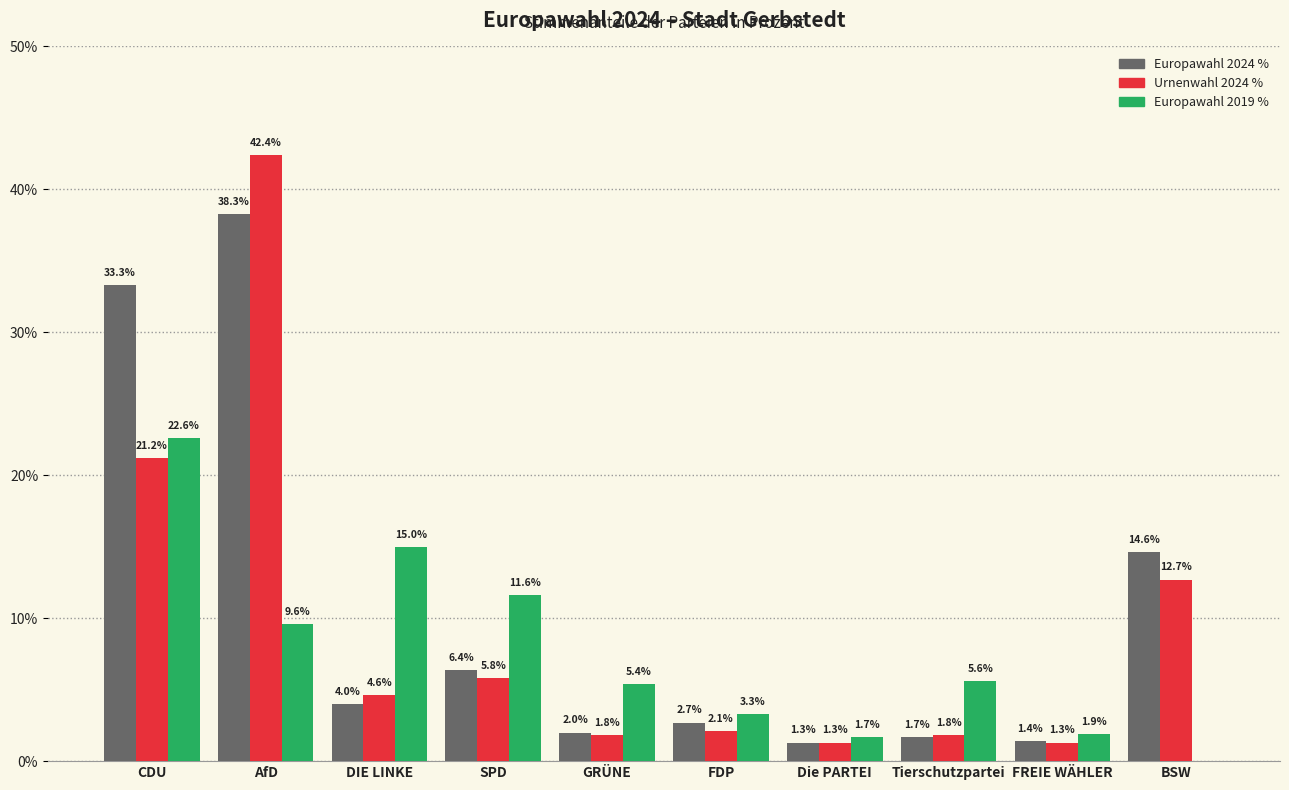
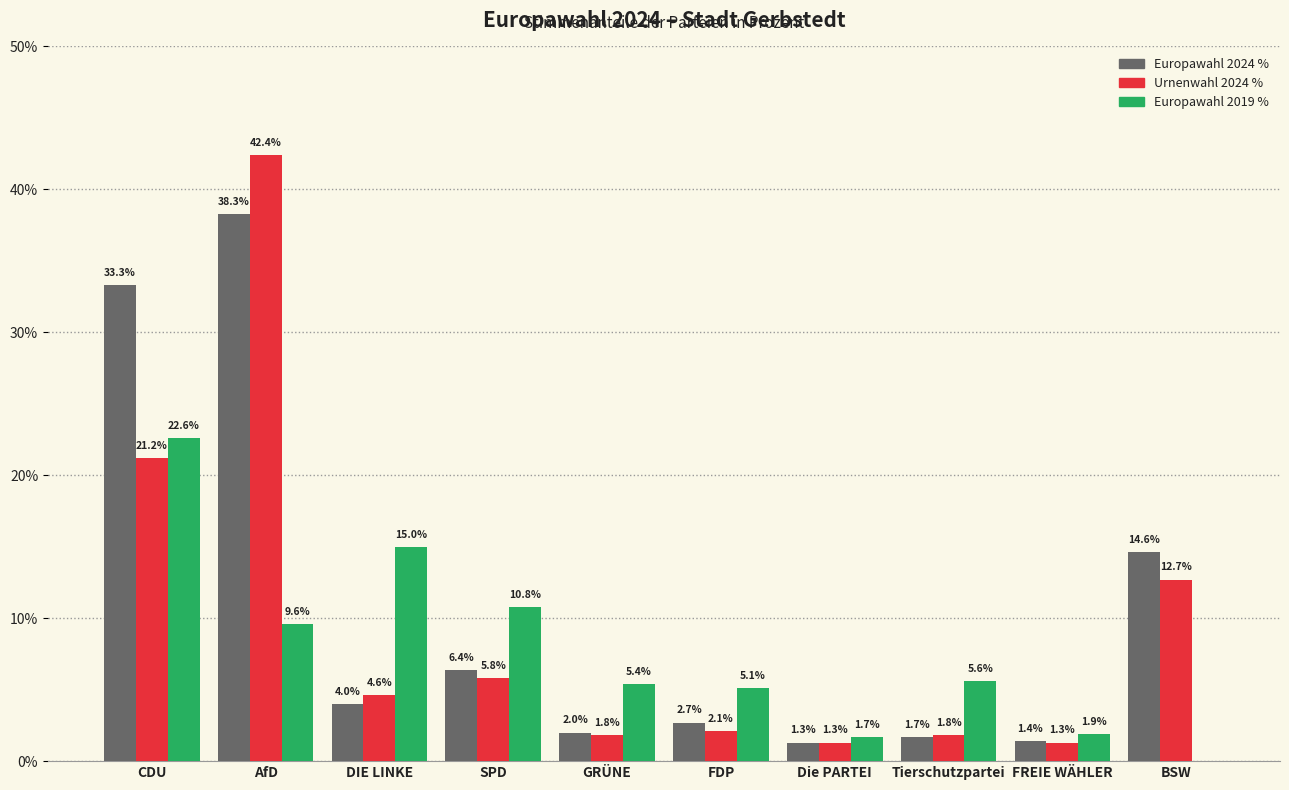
Europawahl 2019 %, SPD: 11.6% -> 10.8%
Europawahl 2019 %, FDP: 3.3% -> 5.1%
